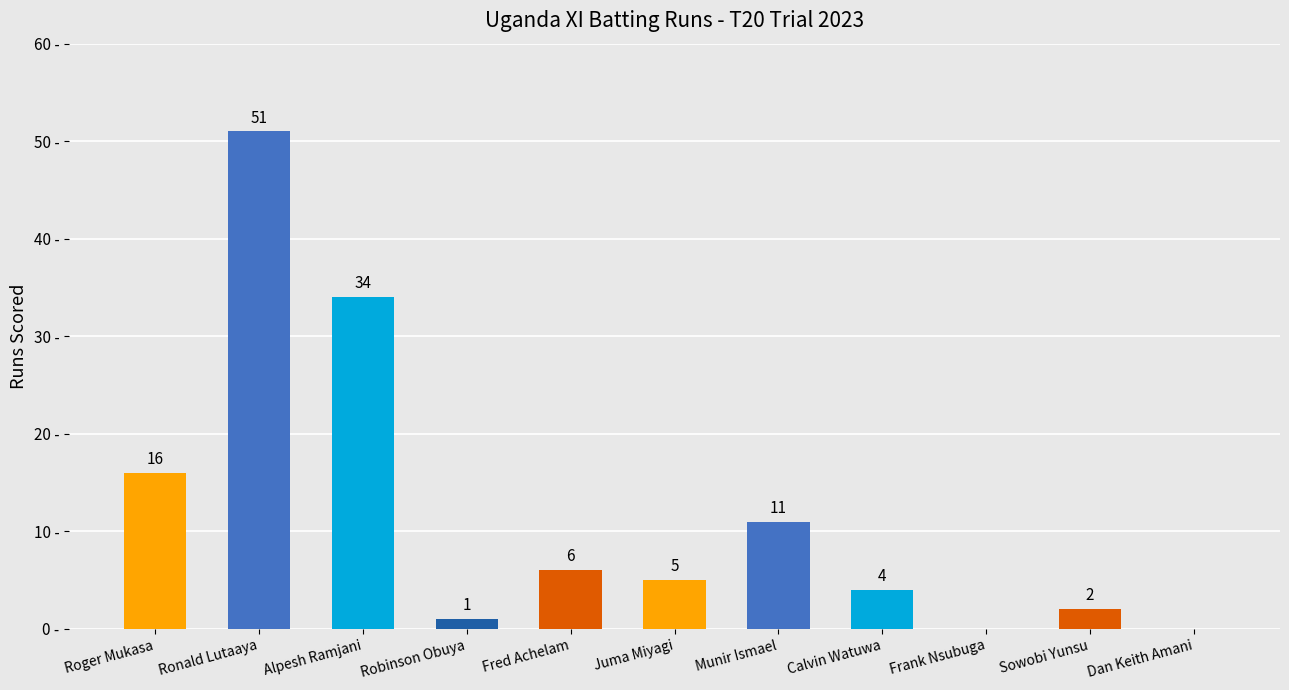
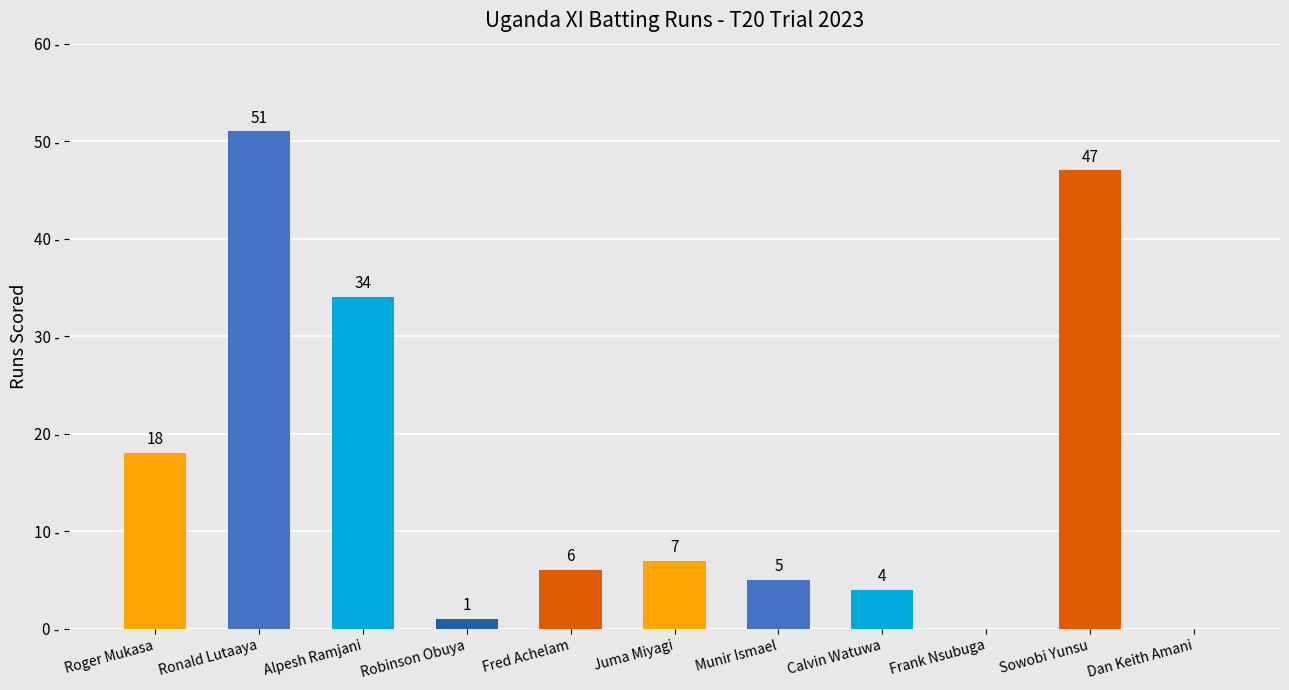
Roger Mukasa: 16 -> 18
Juma Miyagi: 5 -> 7
Munir Ismael: 11 -> 5
Sowobi Yunsu: 2 -> 47
